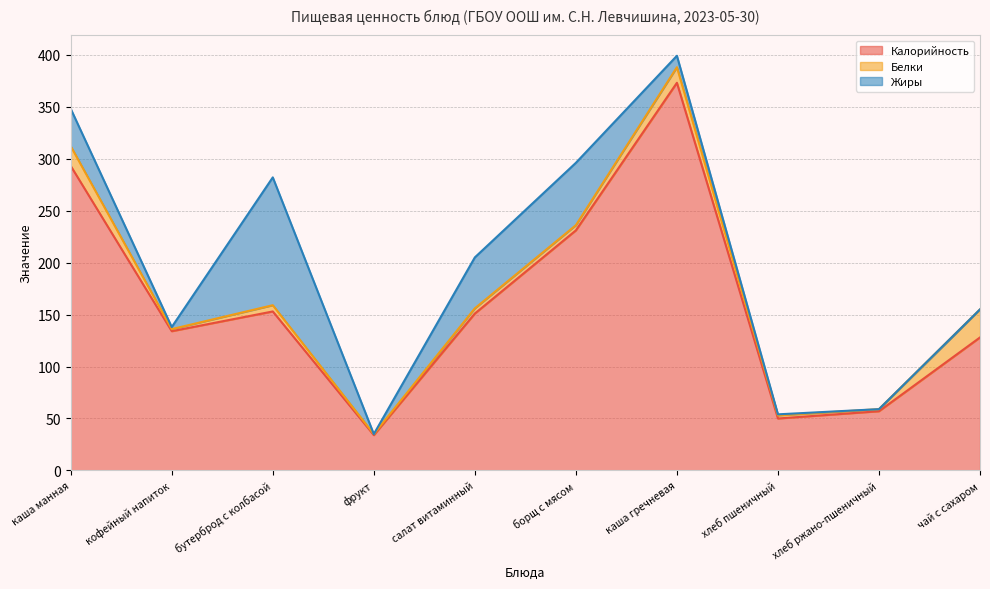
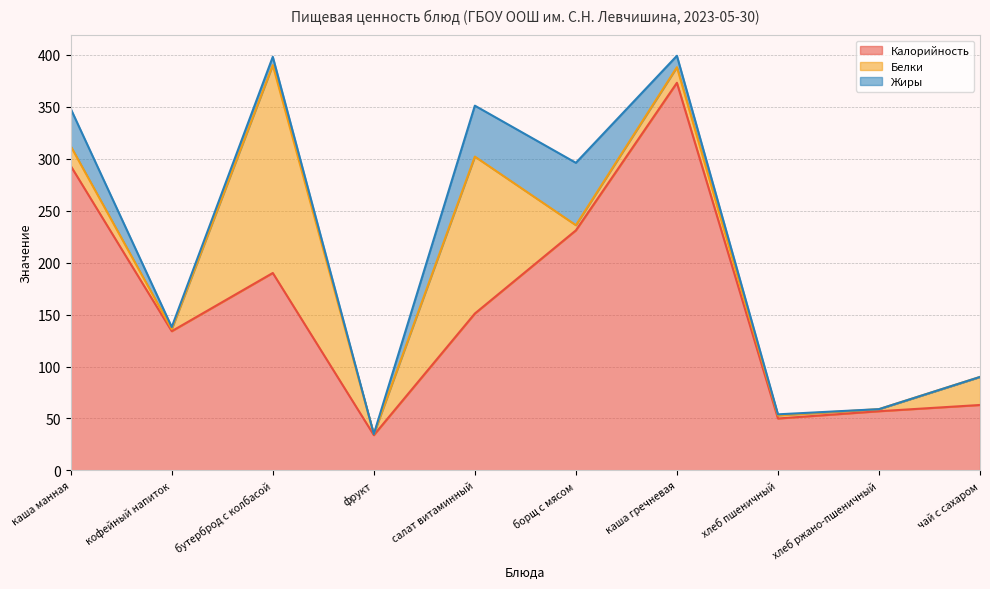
Калорийность, бутерброд с колбасой: 153 -> 190
Белки, бутерброд с колбасой: 6 -> 200
Жиры, бутерброд с колбасой: 123 -> 8
Белки, салат витаминный: 5 -> 151
Калорийность, чай с сахаром: 128 -> 63
